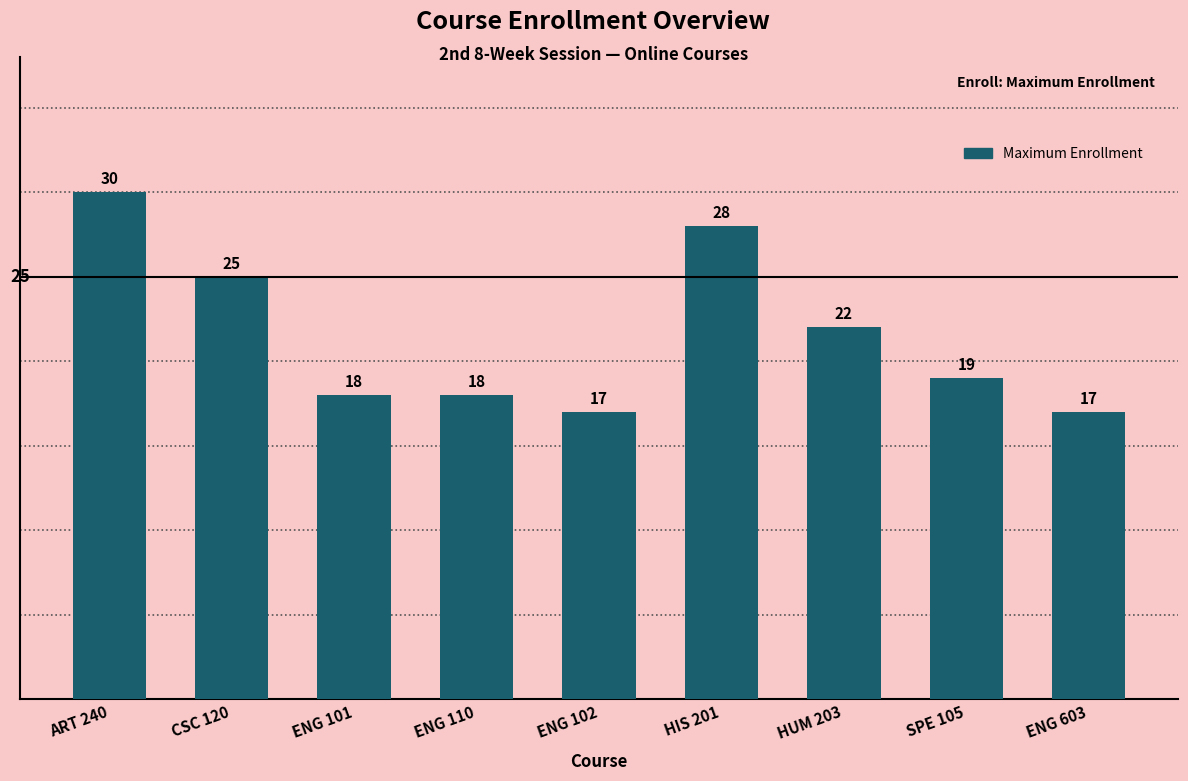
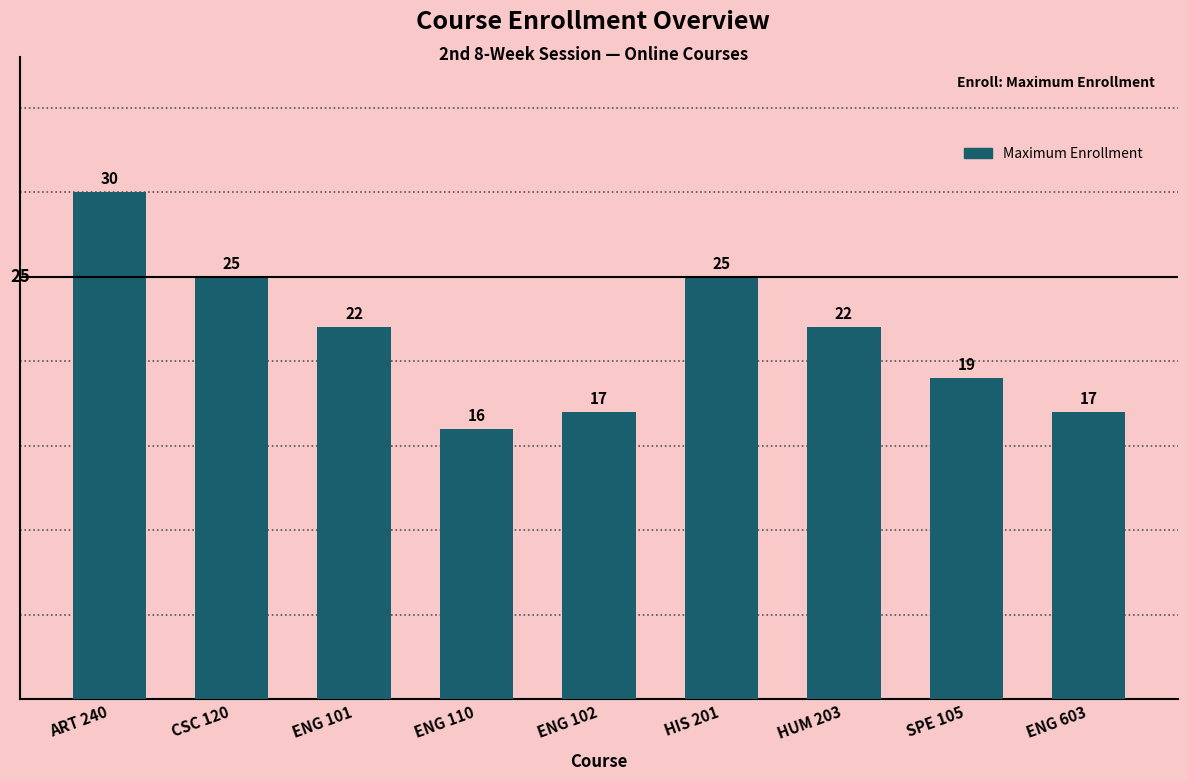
ENG 101: 18 -> 22
ENG 110: 18 -> 16
HIS 201: 28 -> 25
